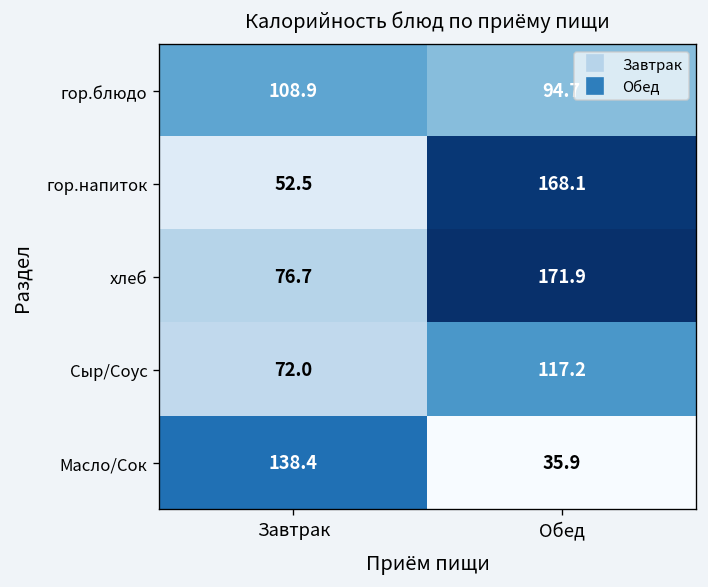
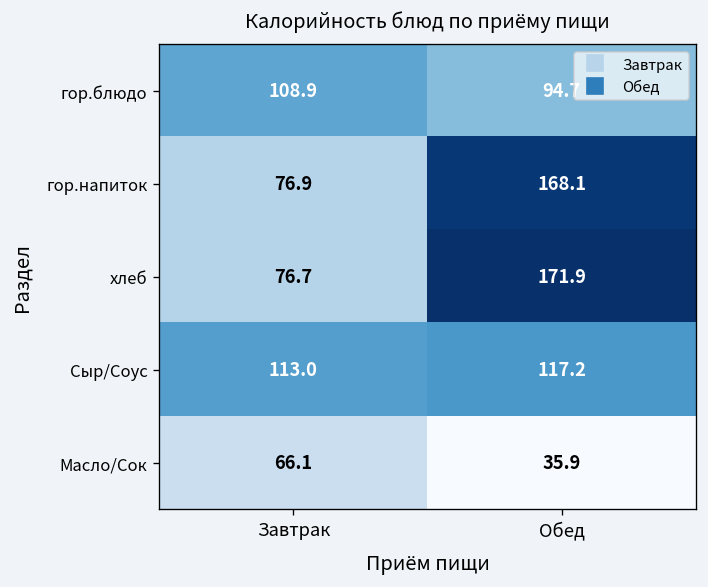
гор.напиток, Завтрак: 52.5 -> 76.9
Сыр/Соус, Завтрак: 72.0 -> 113.0
Масло/Сок, Завтрак: 138.4 -> 66.1
